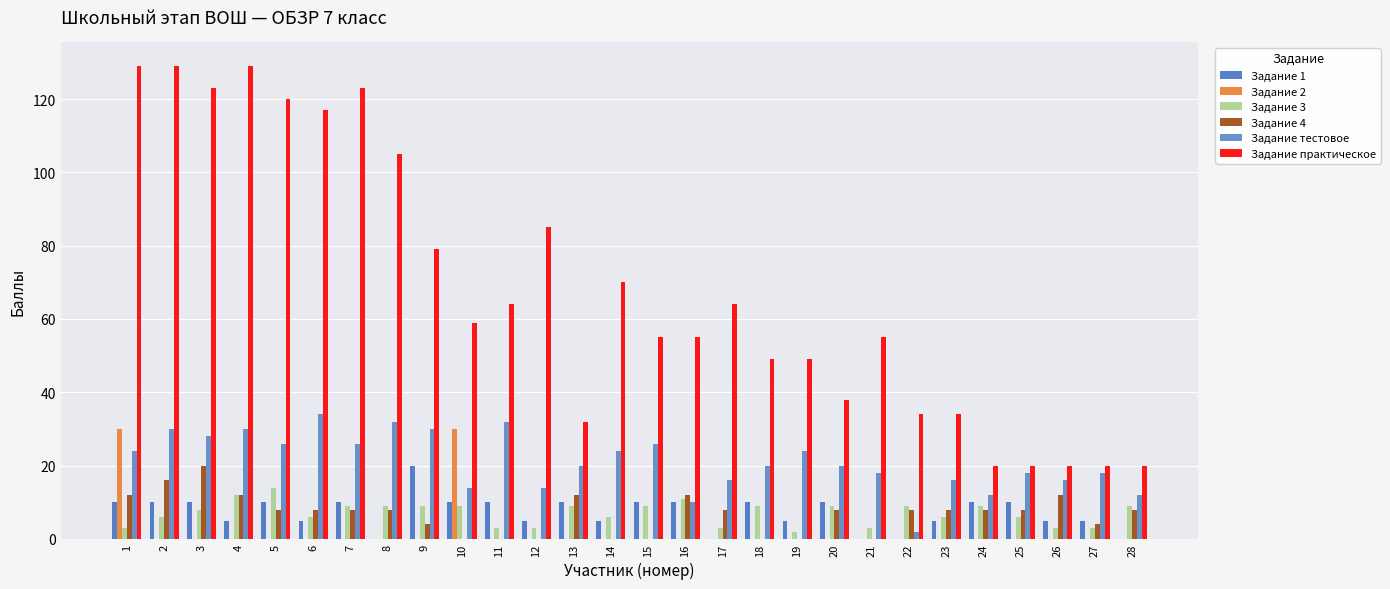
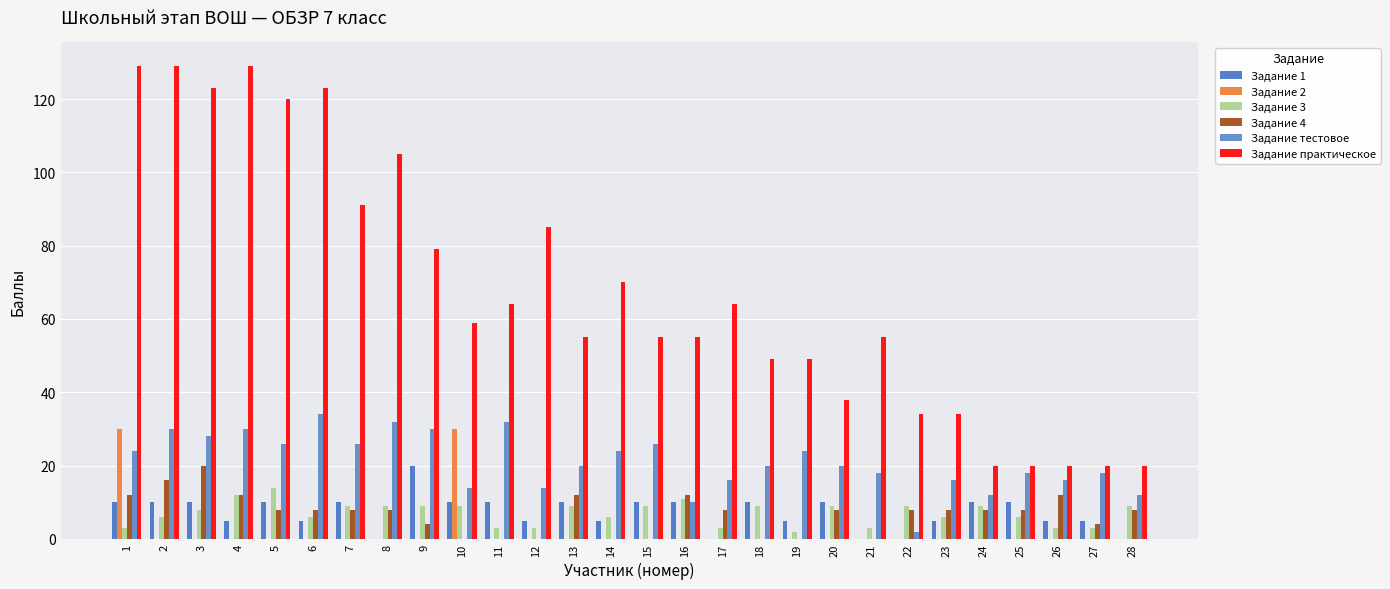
Задание практическое, 6: 117 -> 123
Задание практическое, 7: 123 -> 91
Задание практическое, 13: 32 -> 55
